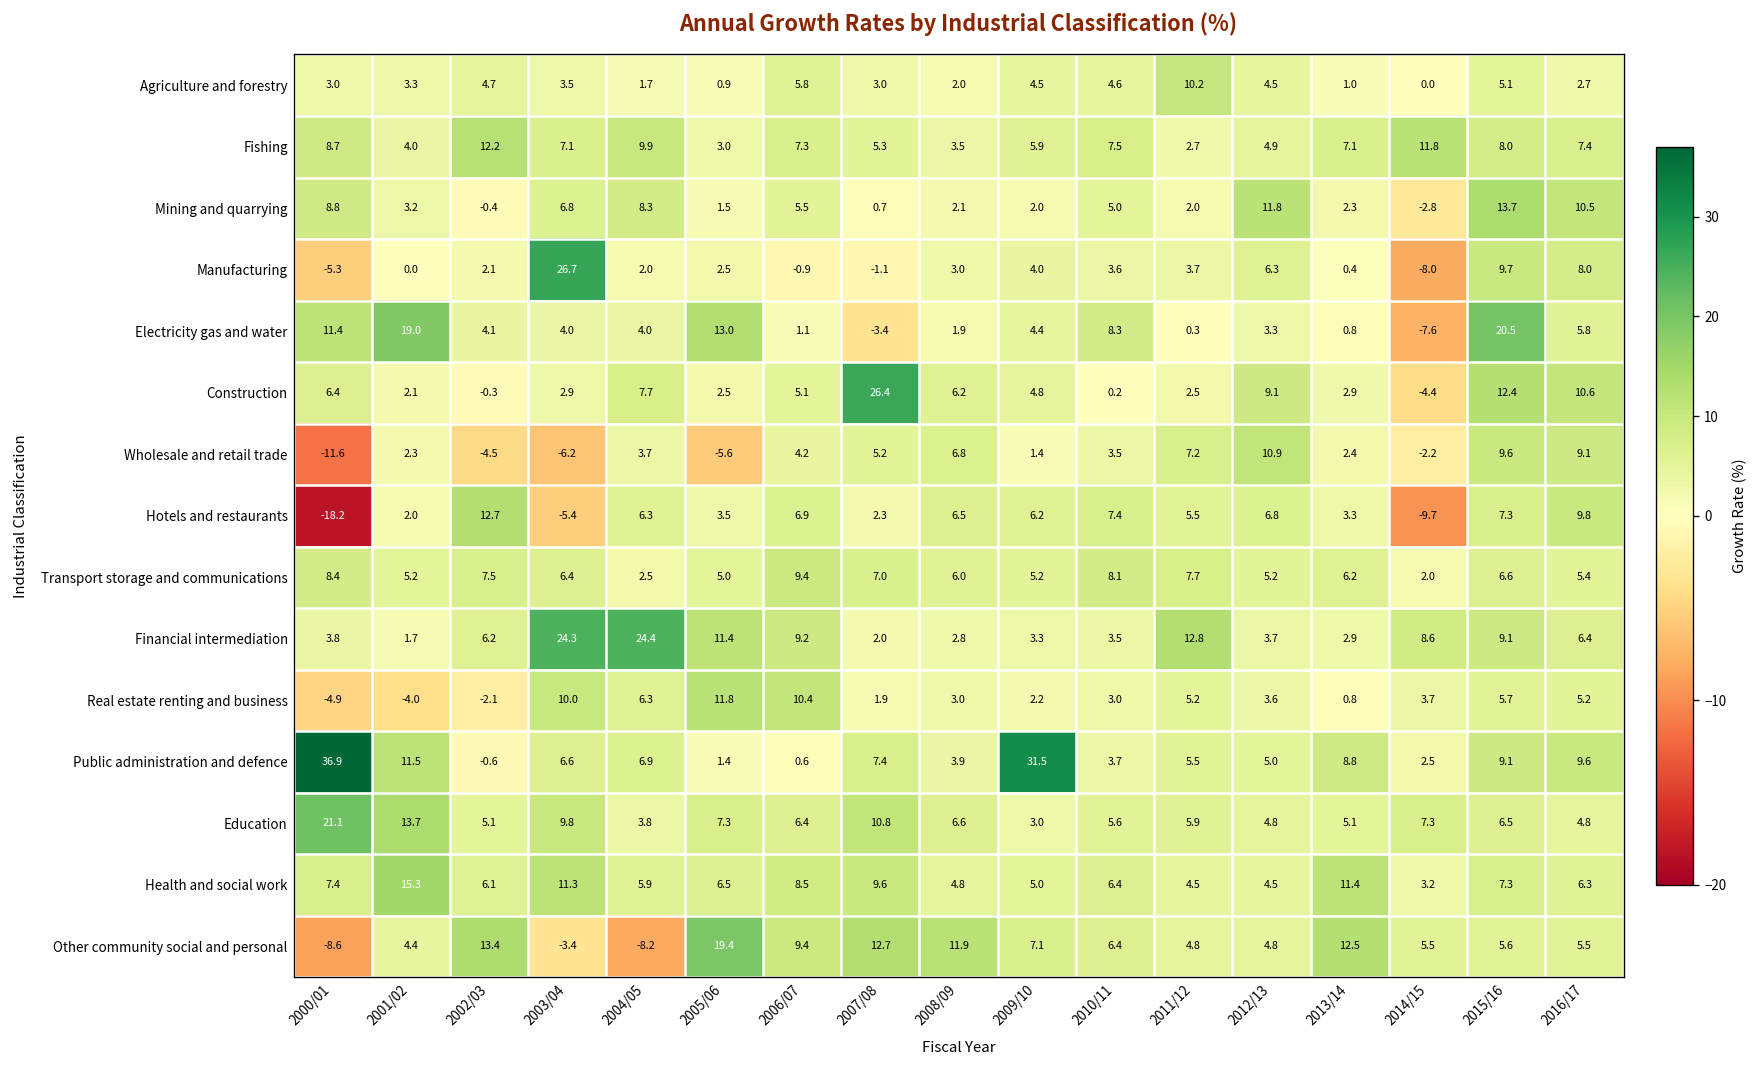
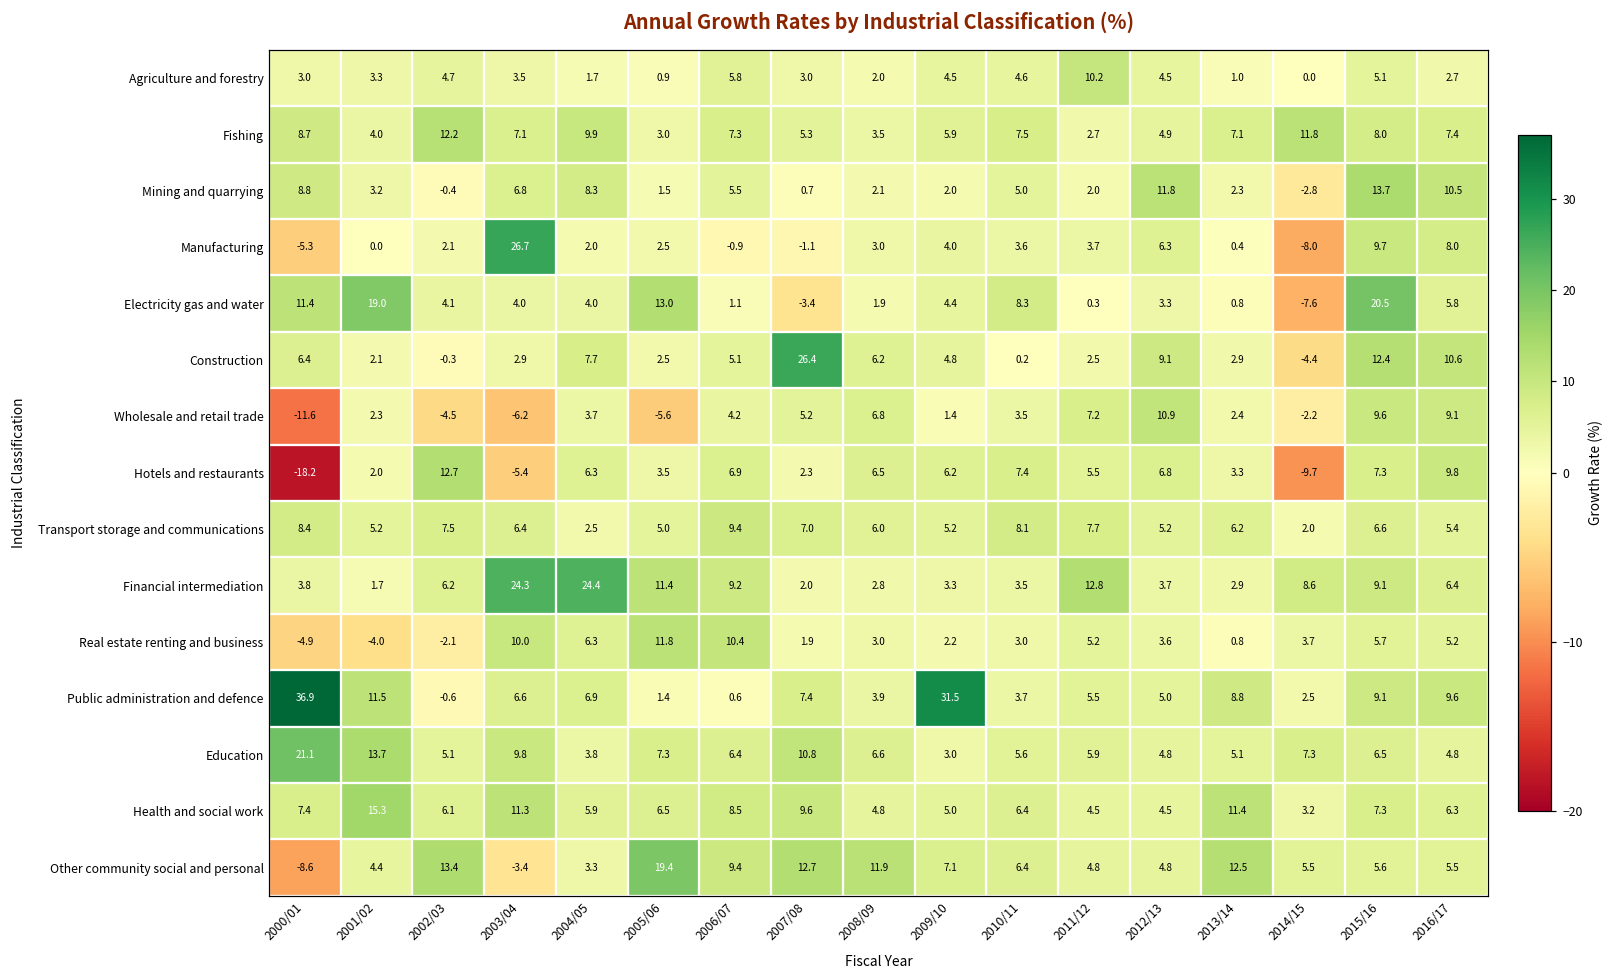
Other community social and personal, 2004/05: -8.2 -> 3.3
